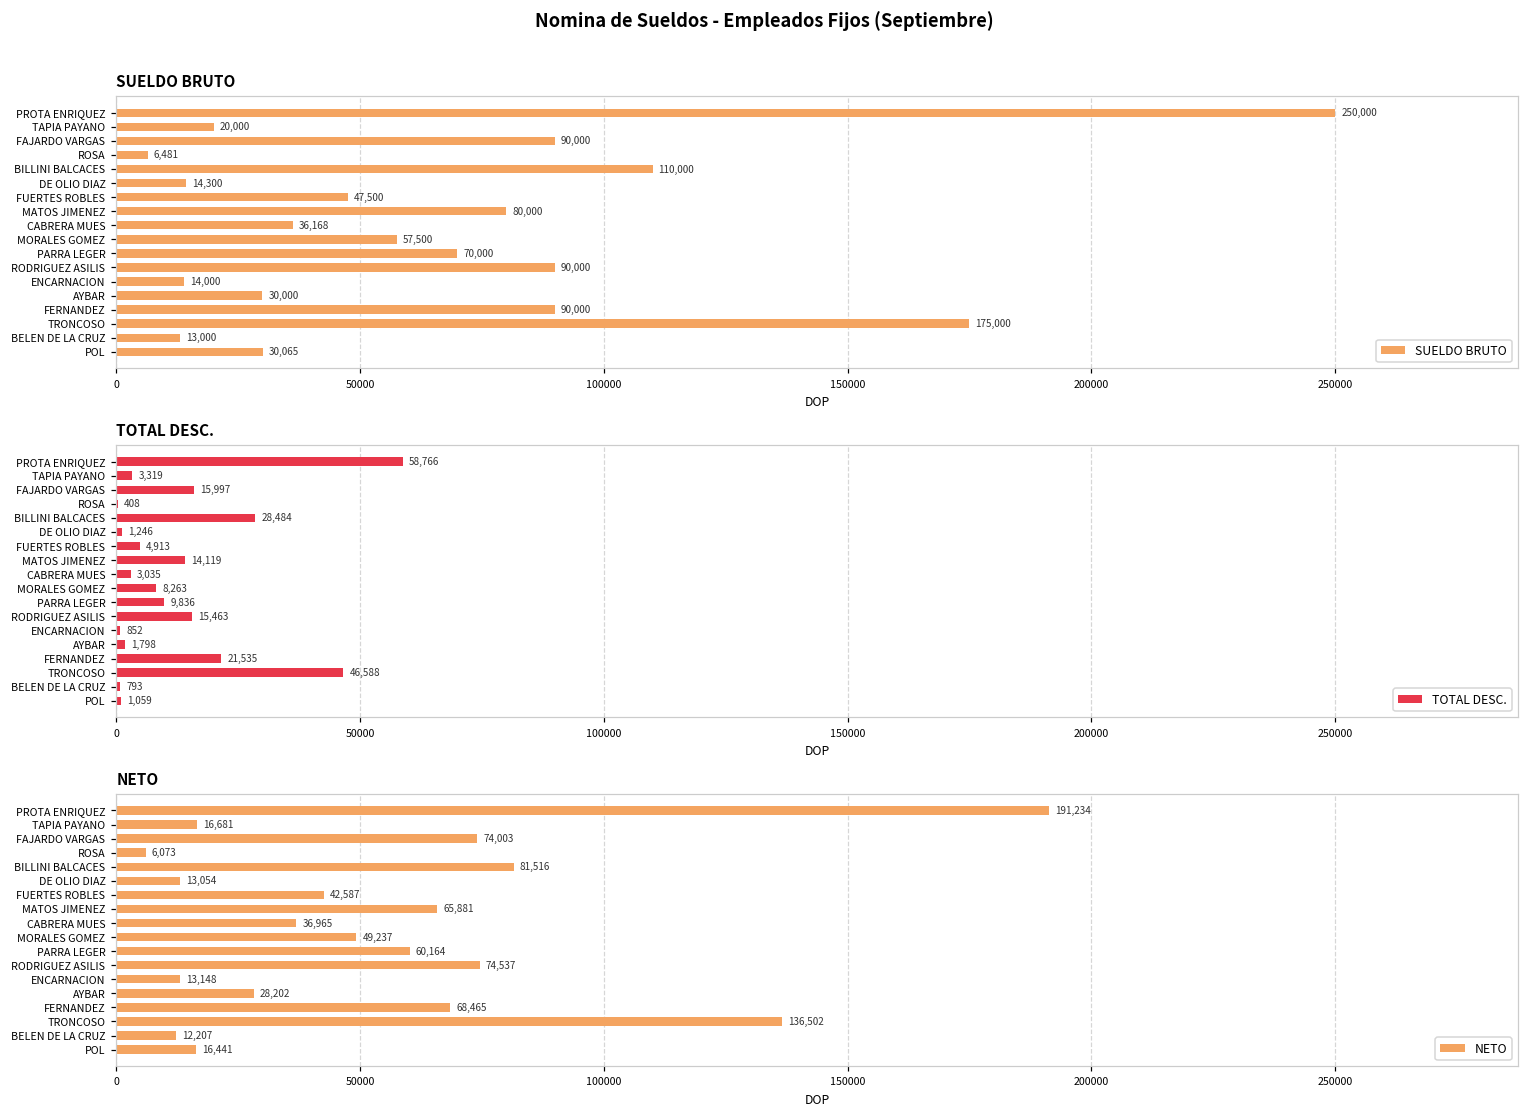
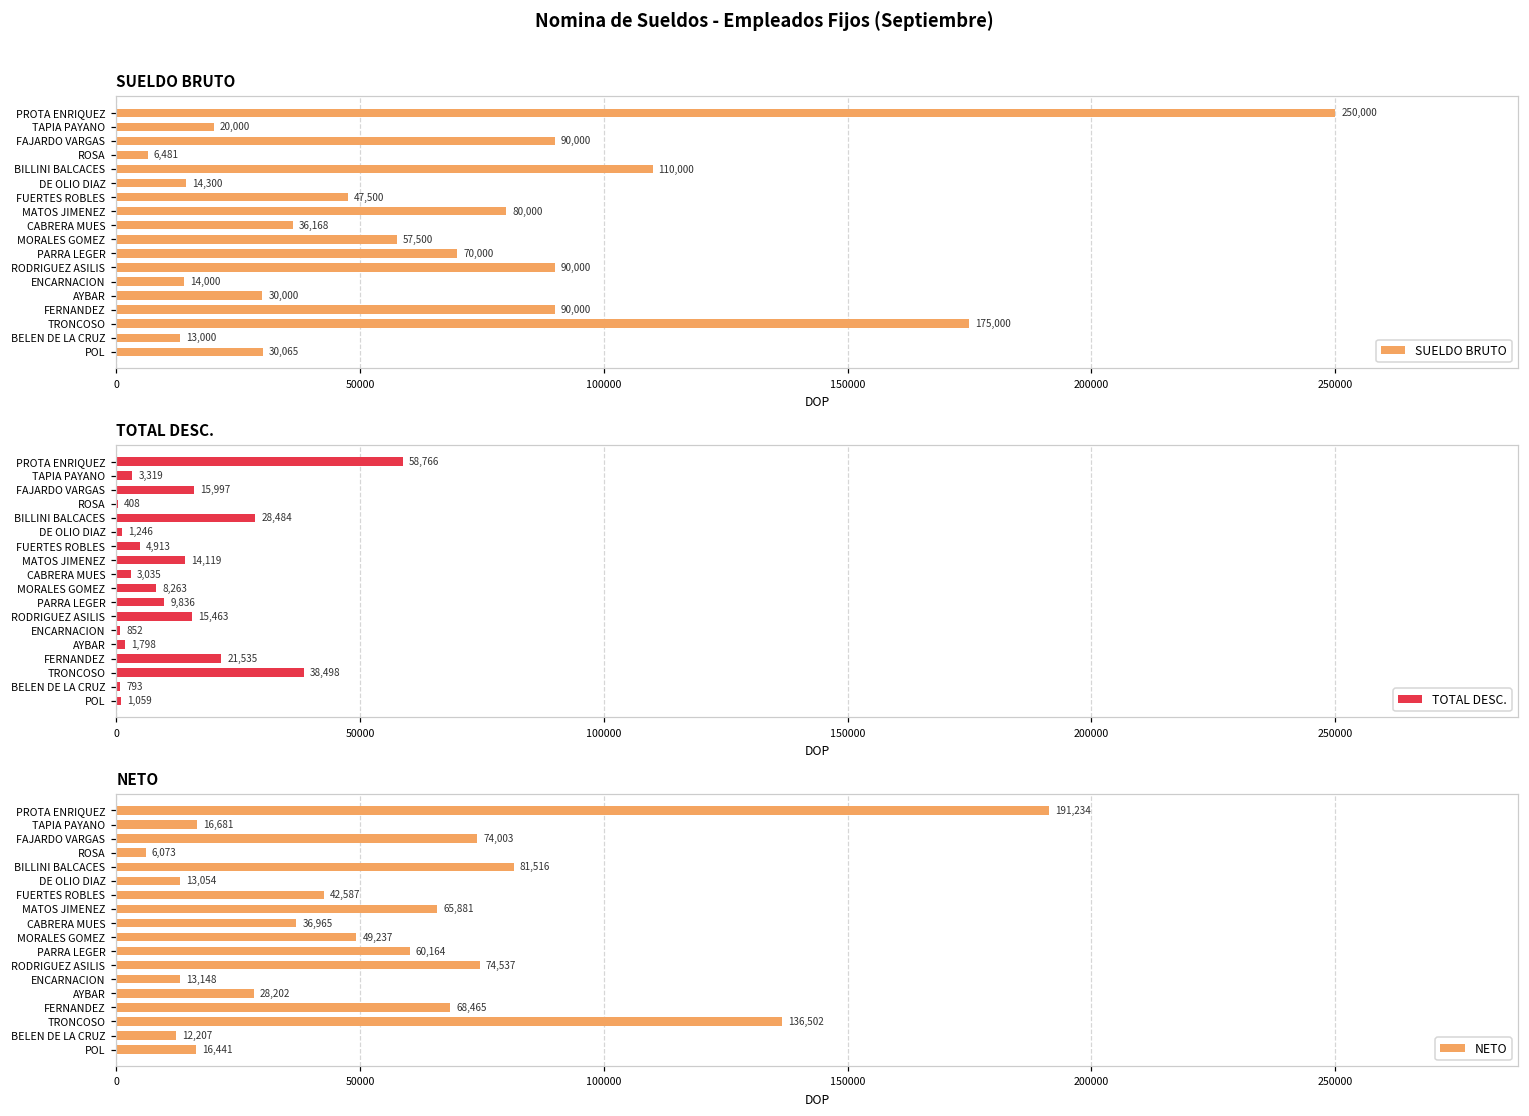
TOTAL DESC., TRONCOSO: 46,588 -> 38,498
